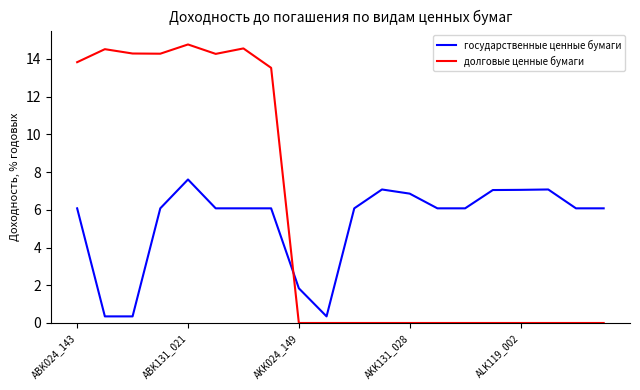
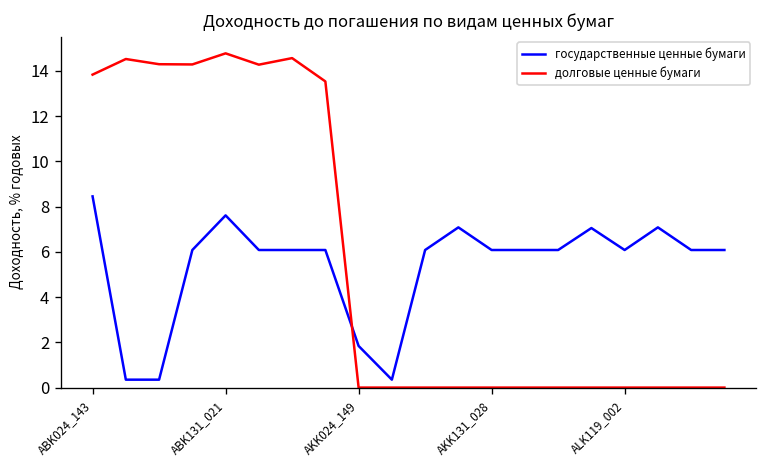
государственные ценные бумаги, ABK024_143: 6.1 -> 8.5
государственные ценные бумаги, AKK131_028: 6.9 -> 6.1
государственные ценные бумаги, ALK119_002: 7.1 -> 6.1
